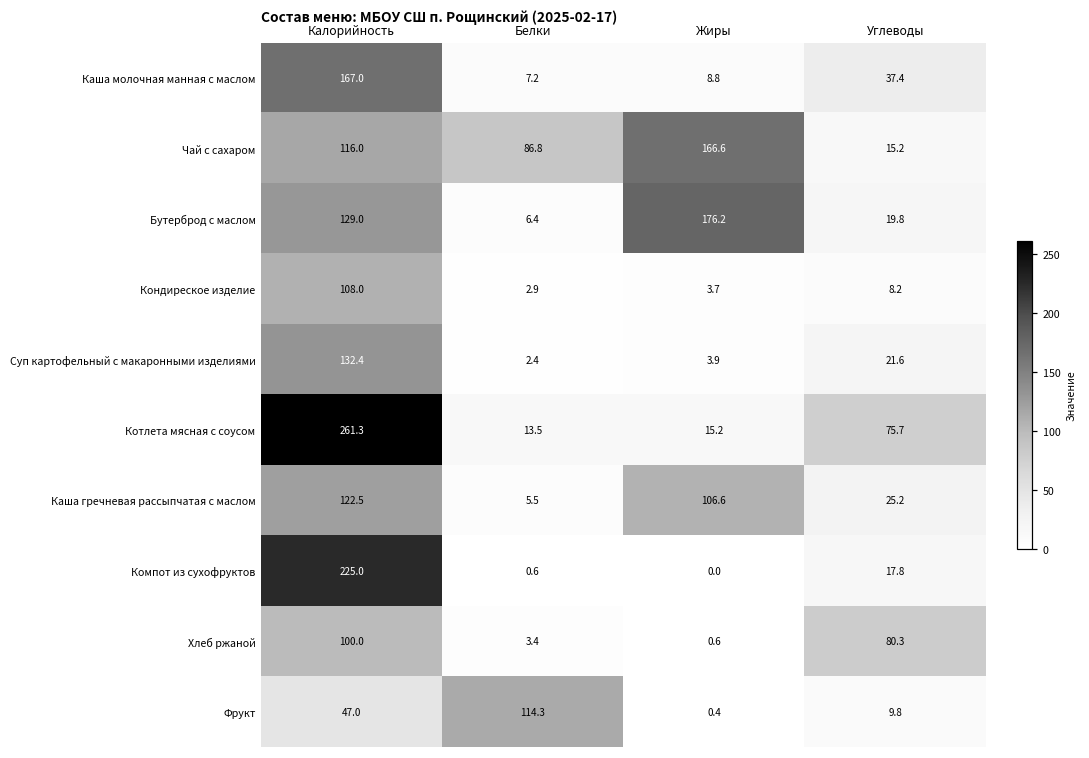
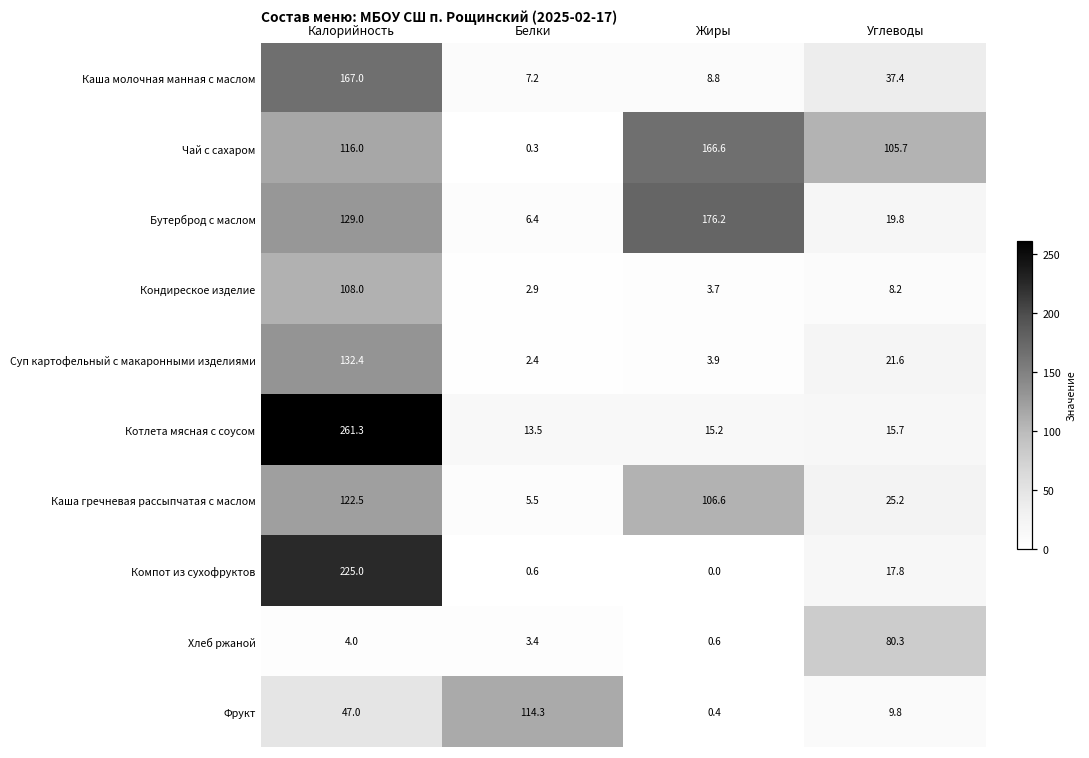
Чай с сахаром, Белки: 86.8 -> 0.3
Чай с сахаром, Углеводы: 15.2 -> 105.7
Котлета мясная с соусом, Углеводы: 75.7 -> 15.7
Хлеб ржаной, Калорийность: 100.0 -> 4.0
